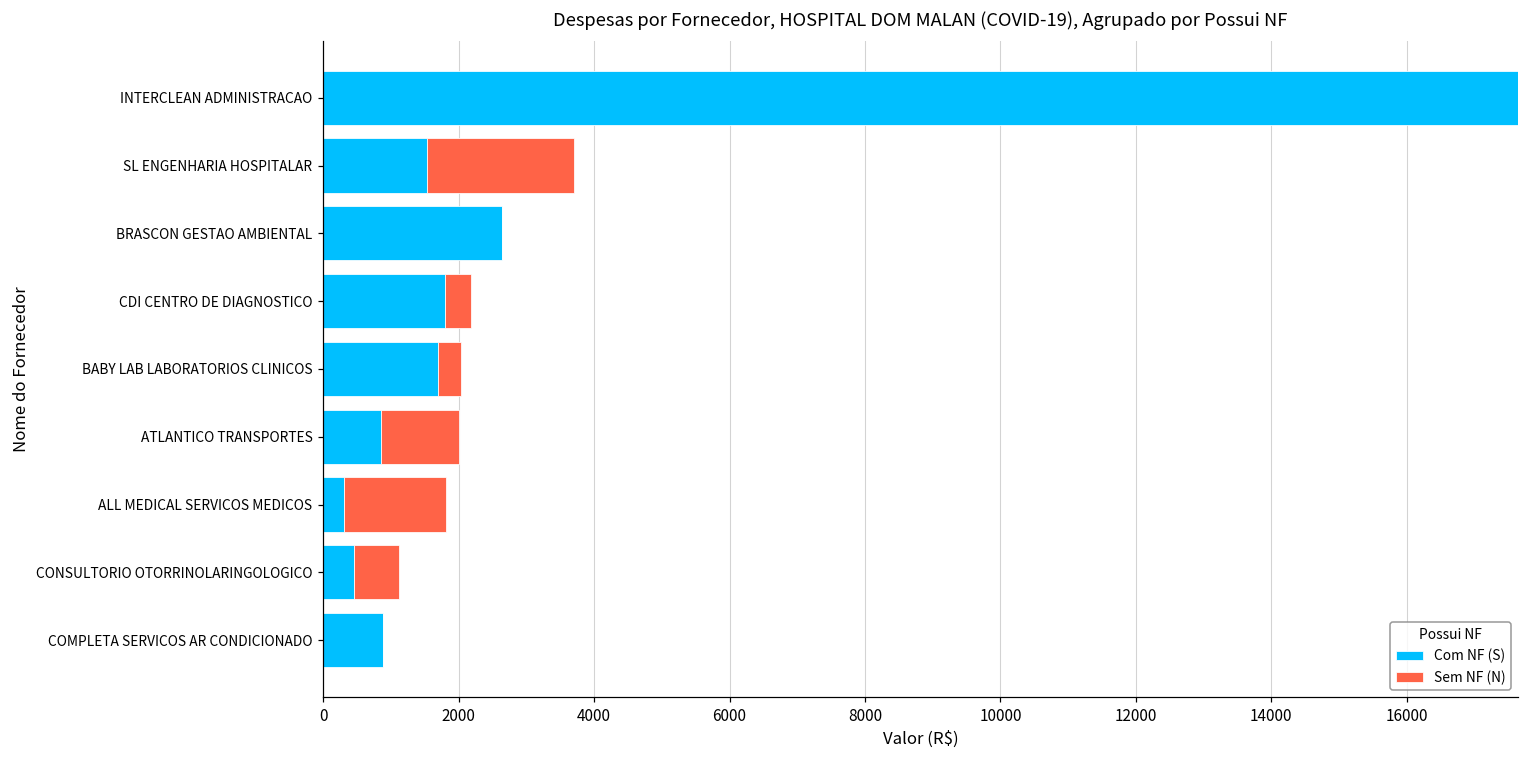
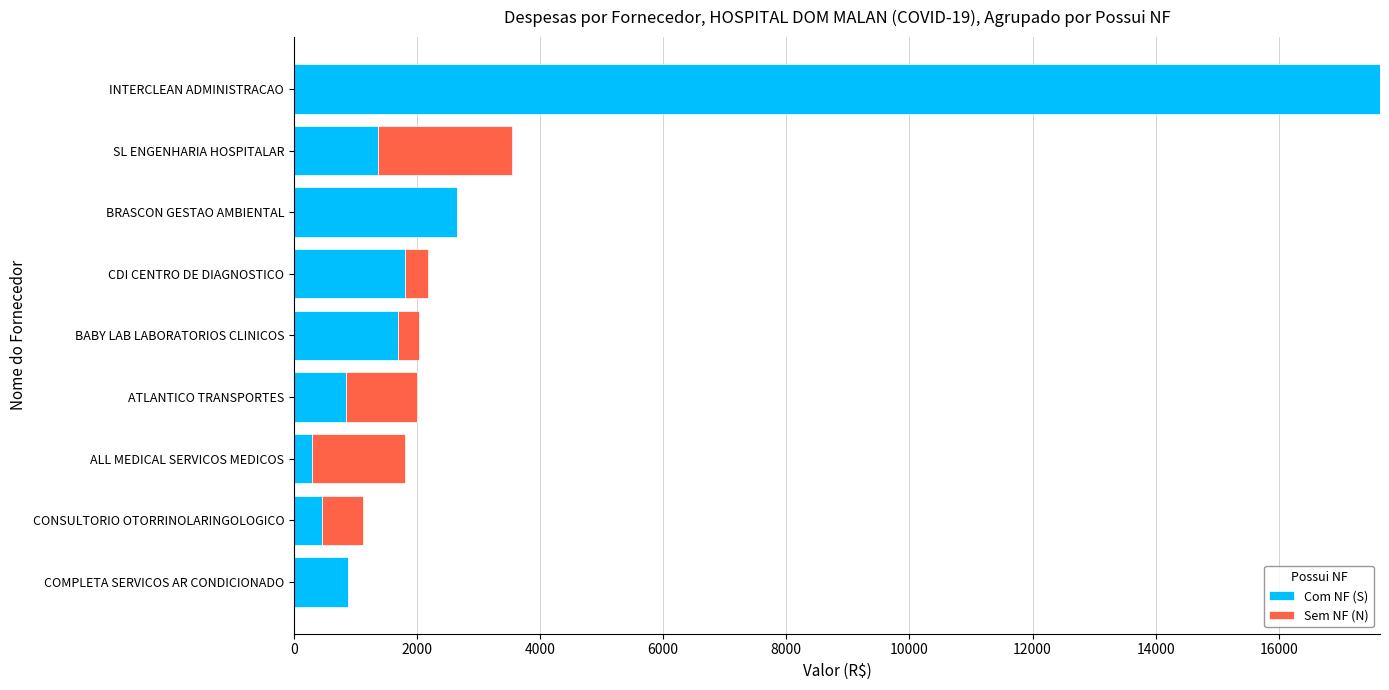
Com NF (S), SL ENGENHARIA HOSPITALAR: 1500 -> 1400
